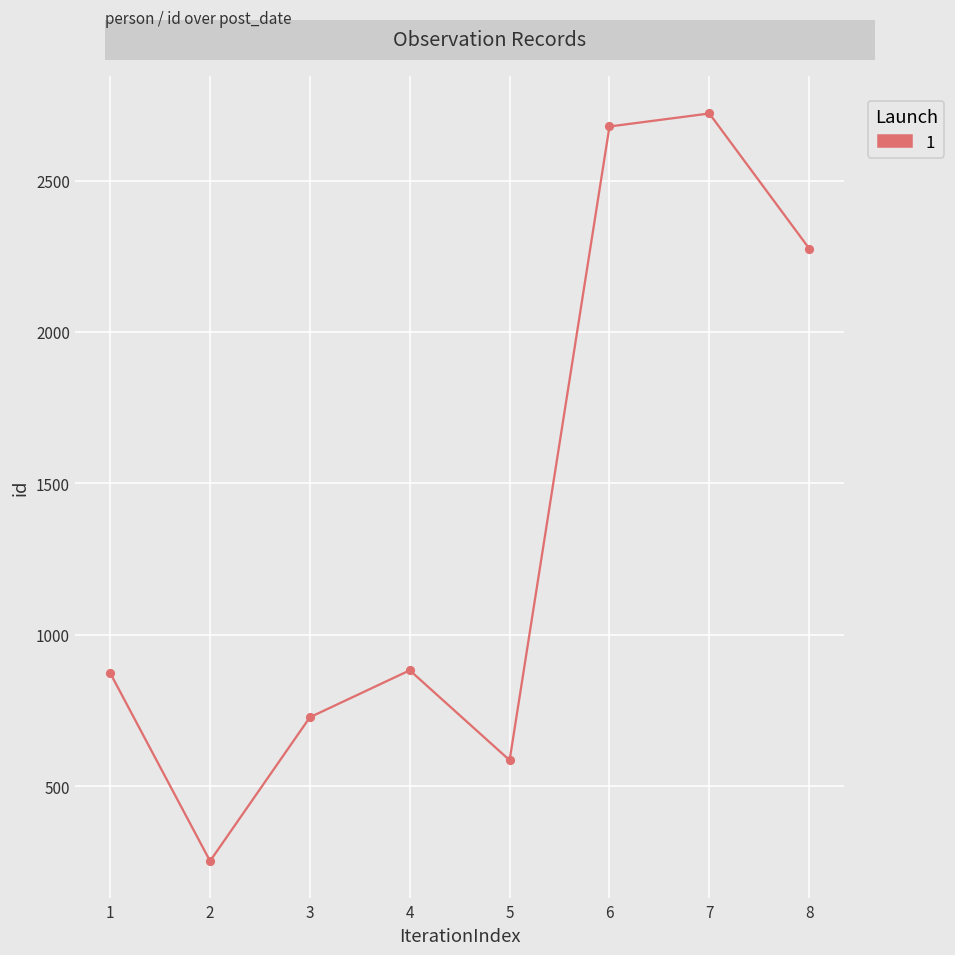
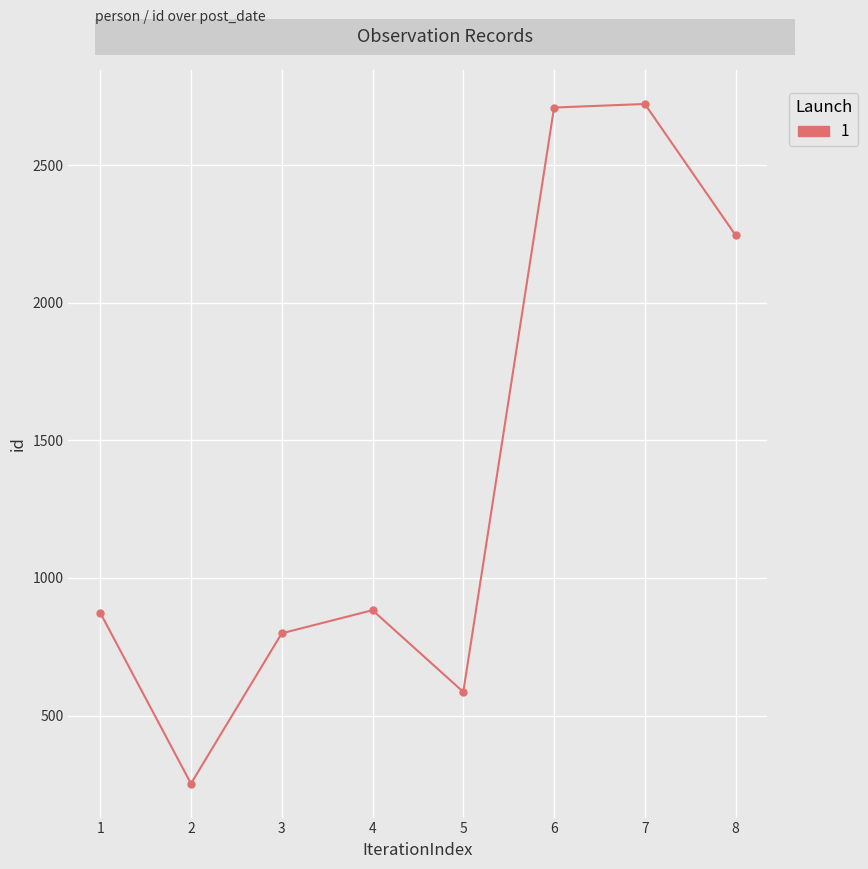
3: 730 -> 800
6: 2680 -> 2710
8: 2280 -> 2250
